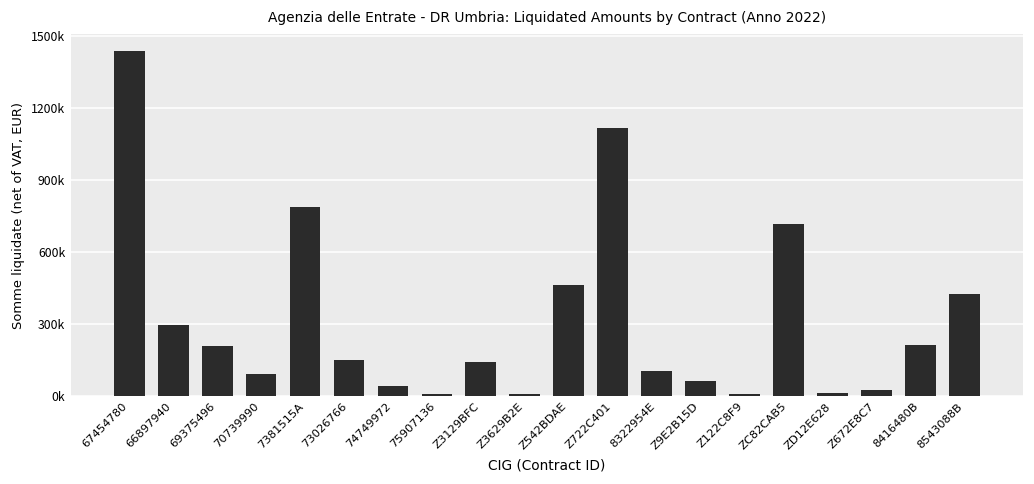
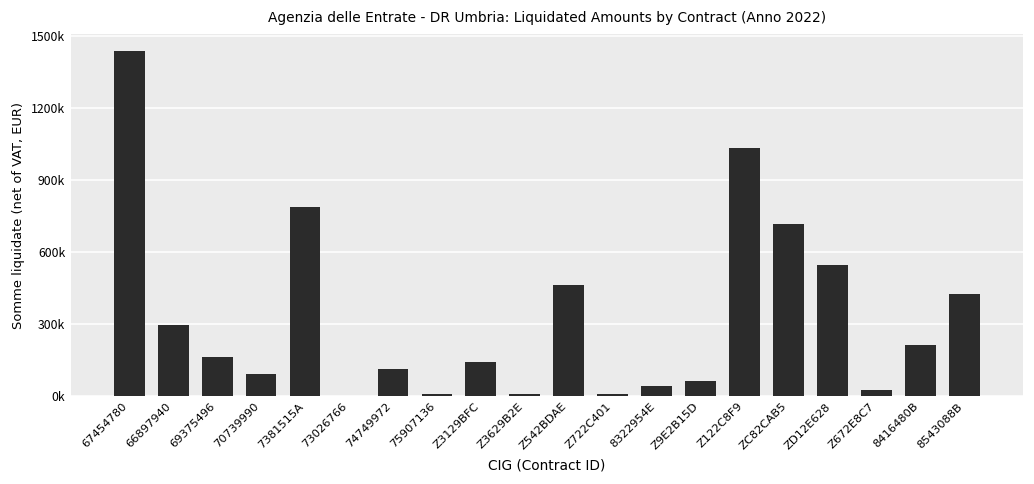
69375496: 210000 -> 160000
73026766: 150000 -> 0
74749972: 40000 -> 110000
Z722C401: 1120000 -> 10000
8322954E: 100000 -> 40000
Z122C8F9: 10000 -> 1030000
ZD12E628: 10000 -> 550000
